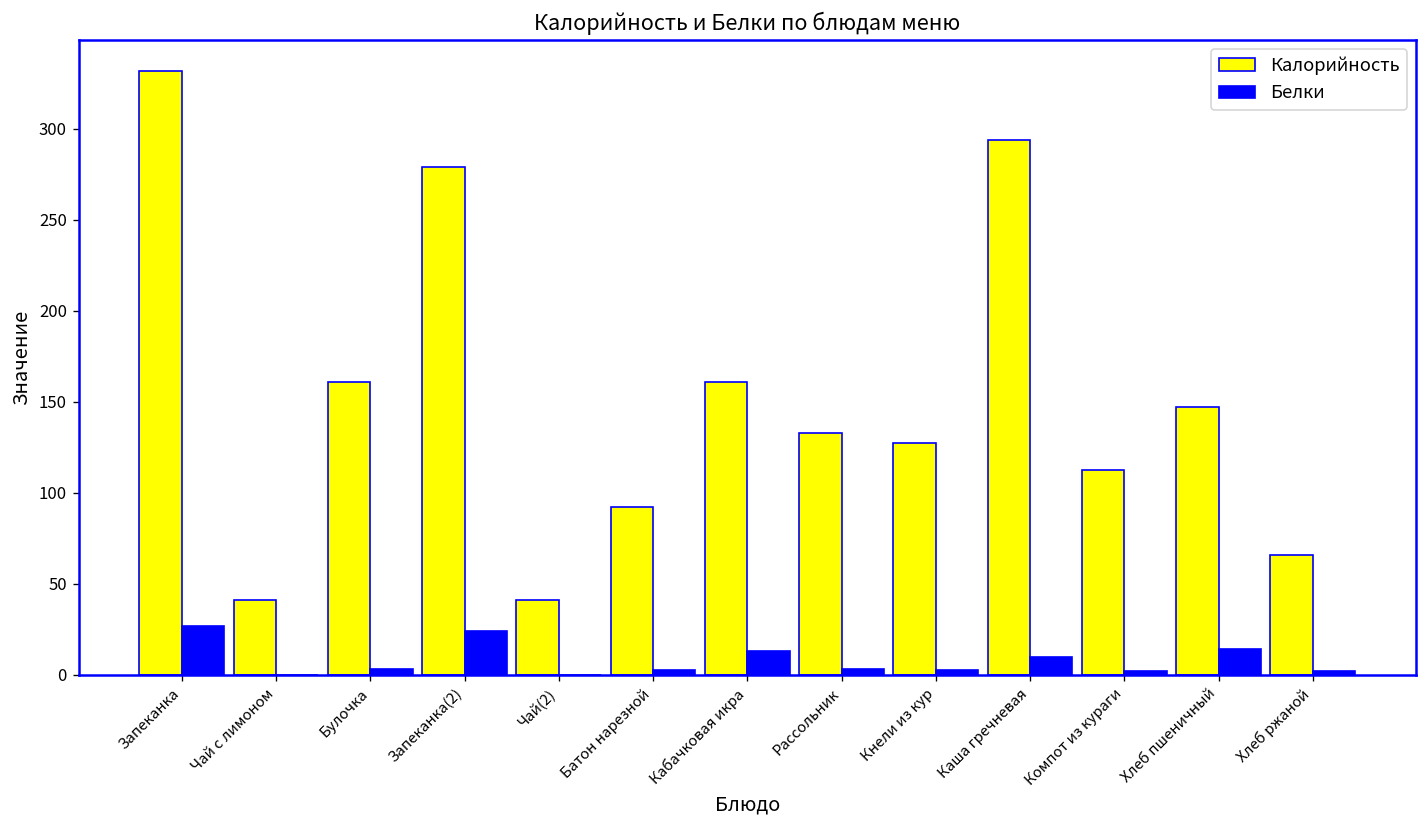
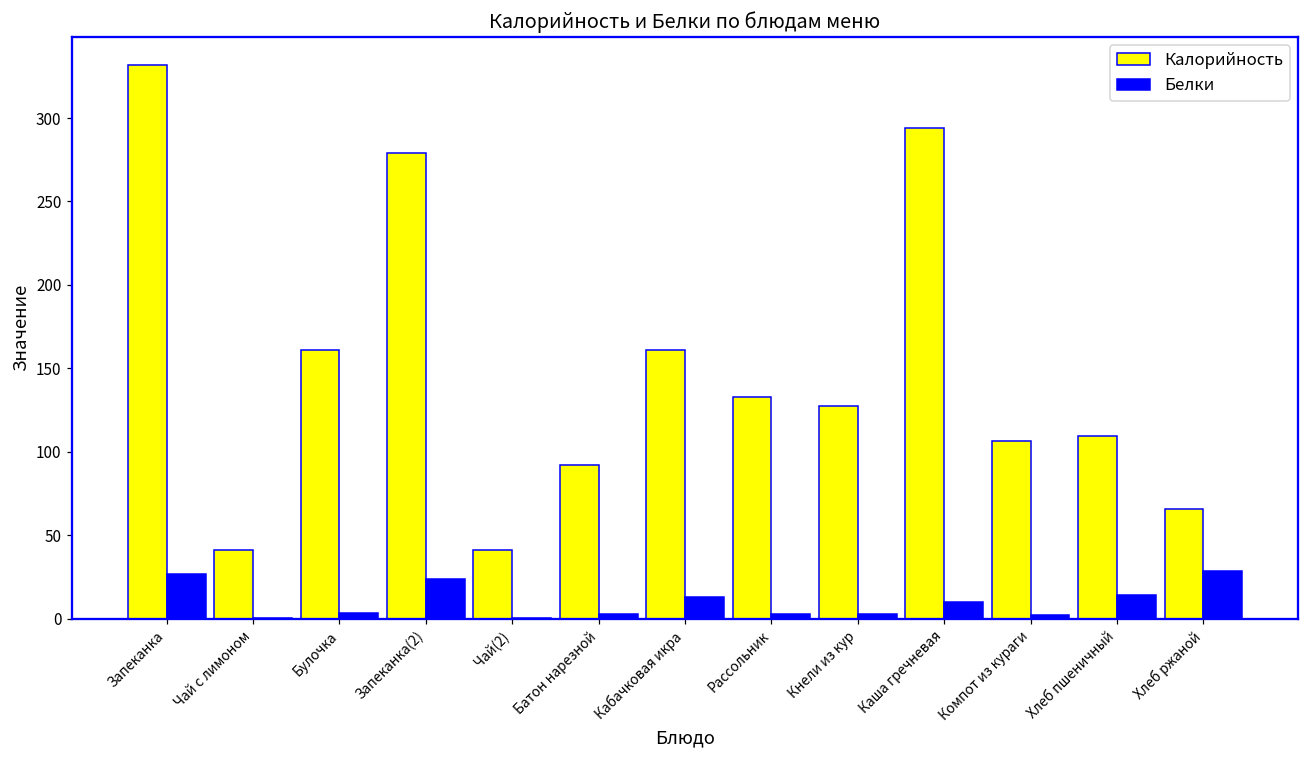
Калорийность, Компот из кураги: 112 -> 107
Калорийность, Хлеб пшеничный: 147 -> 110
Белки, Хлеб ржаной: 2 -> 28
